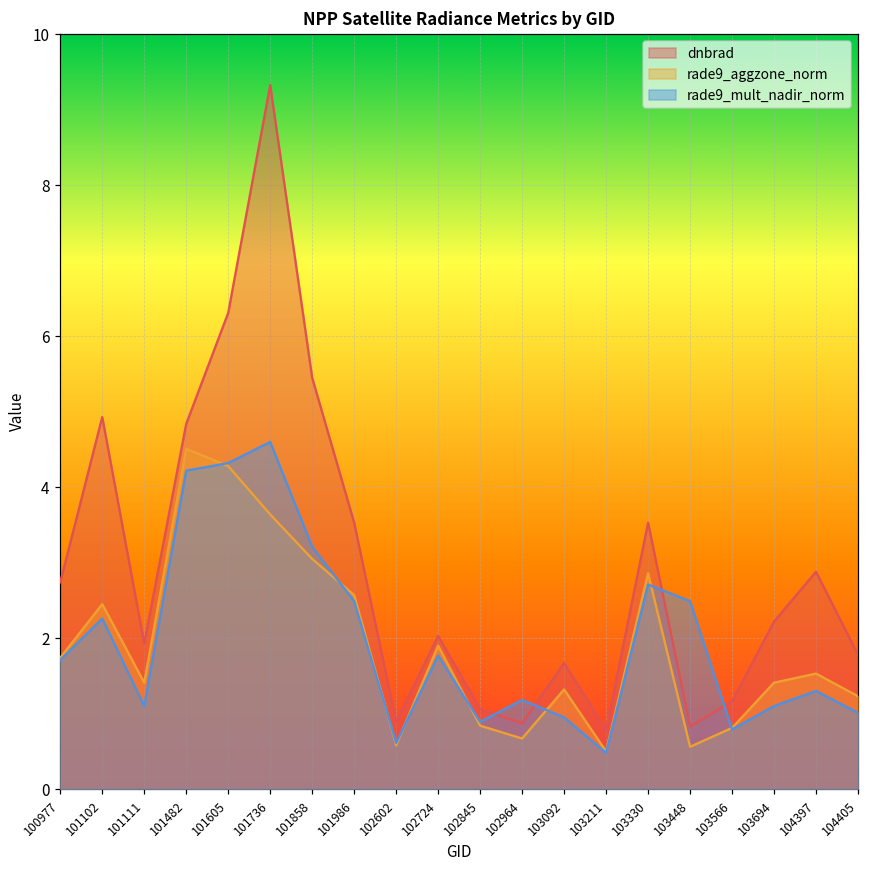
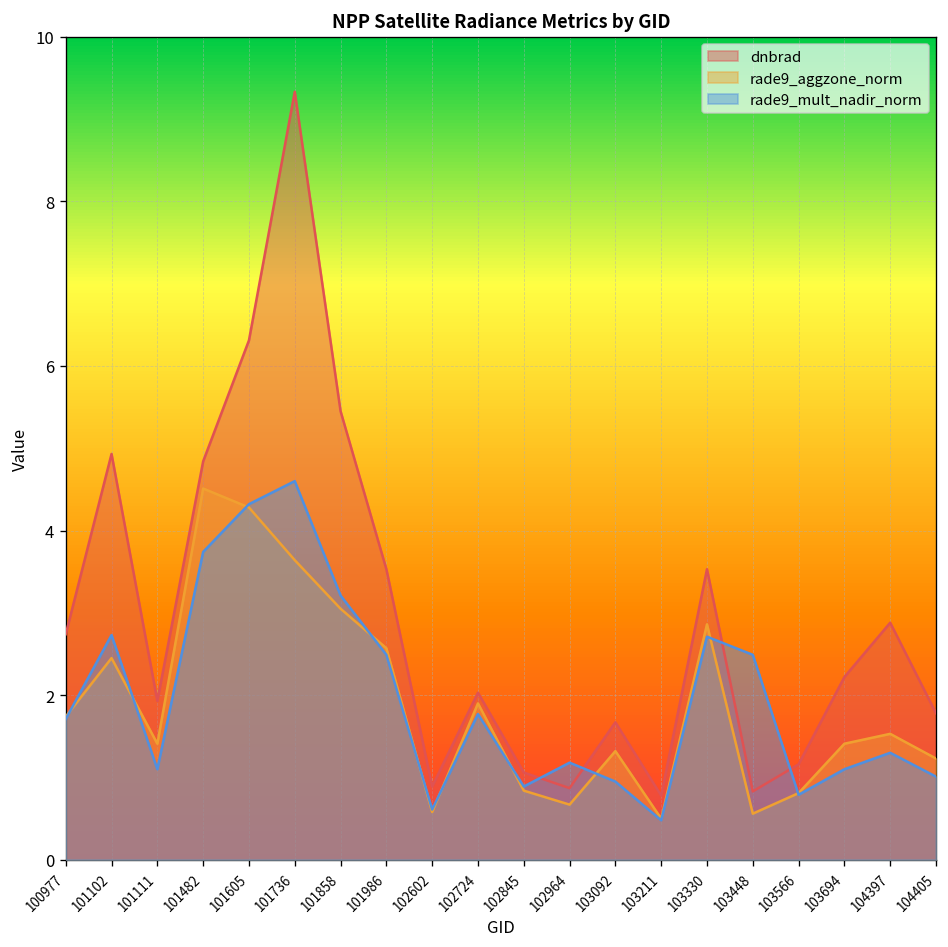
rade9_mult_nadir_norm, 101102: 2.3 -> 2.7
rade9_mult_nadir_norm, 101482: 4.2 -> 3.7
